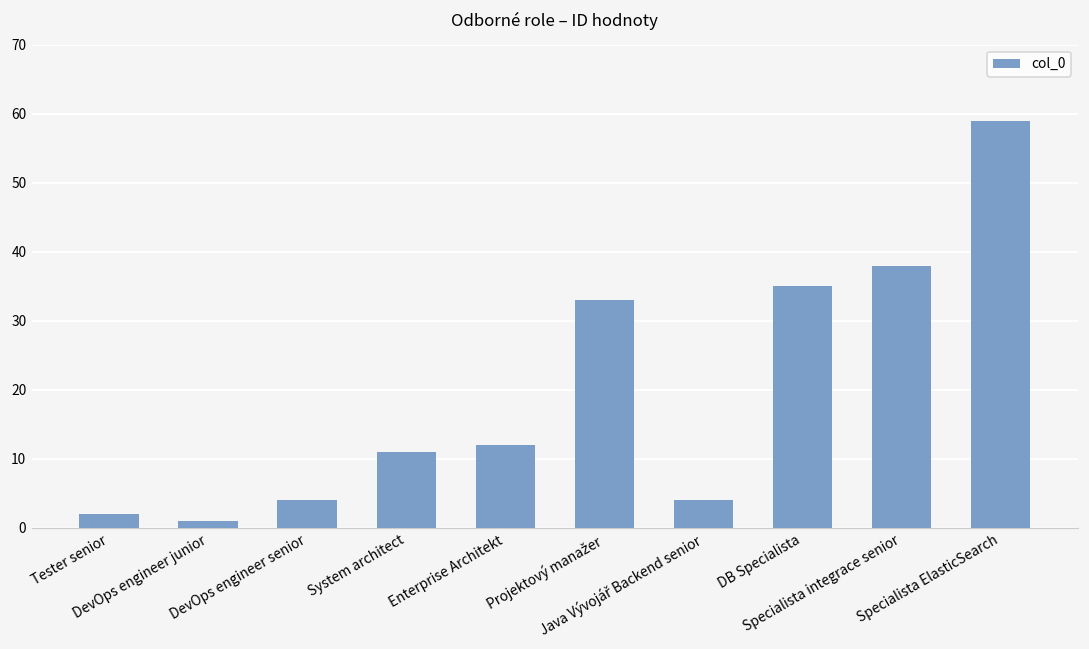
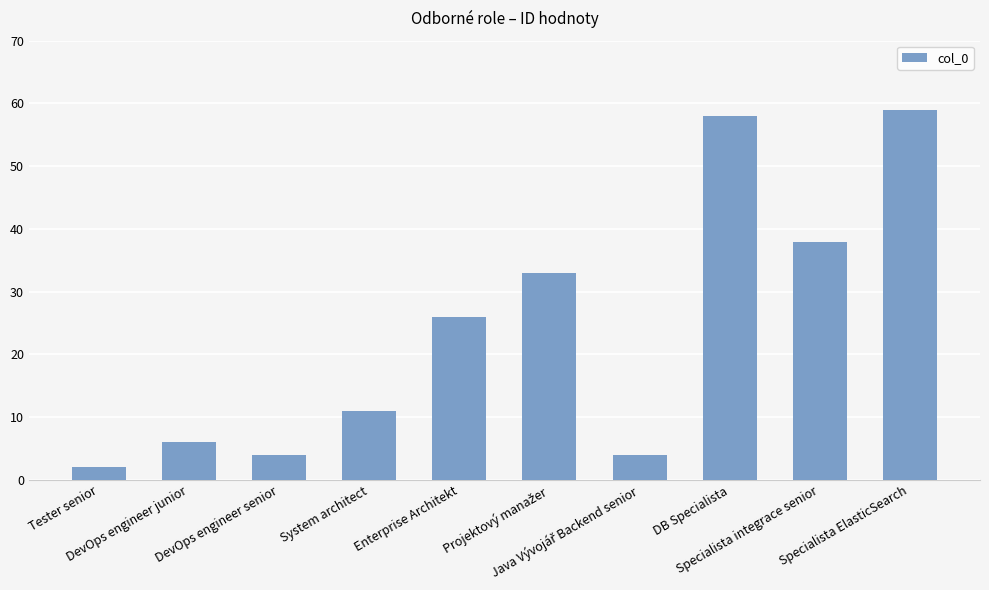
DevOps engineer junior: 1 -> 6
Enterprise Architekt: 12 -> 26
DB Specialista: 35 -> 58
